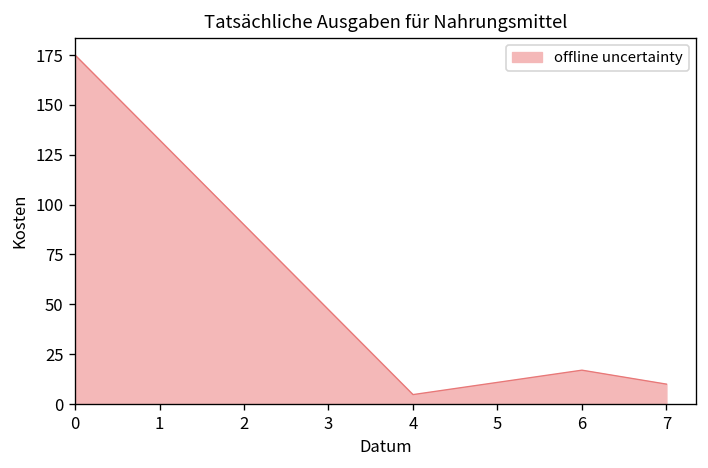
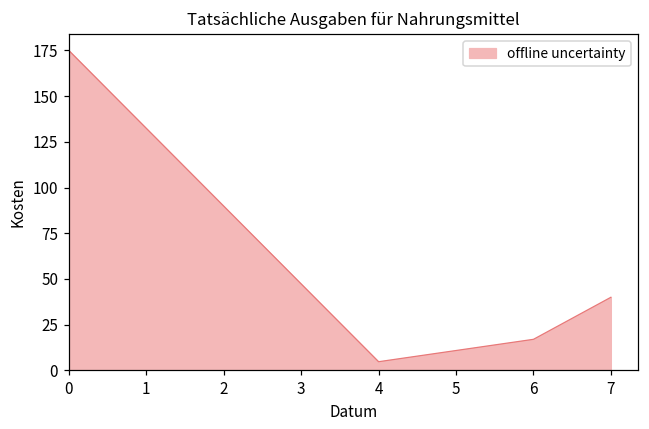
7: 10 -> 40
